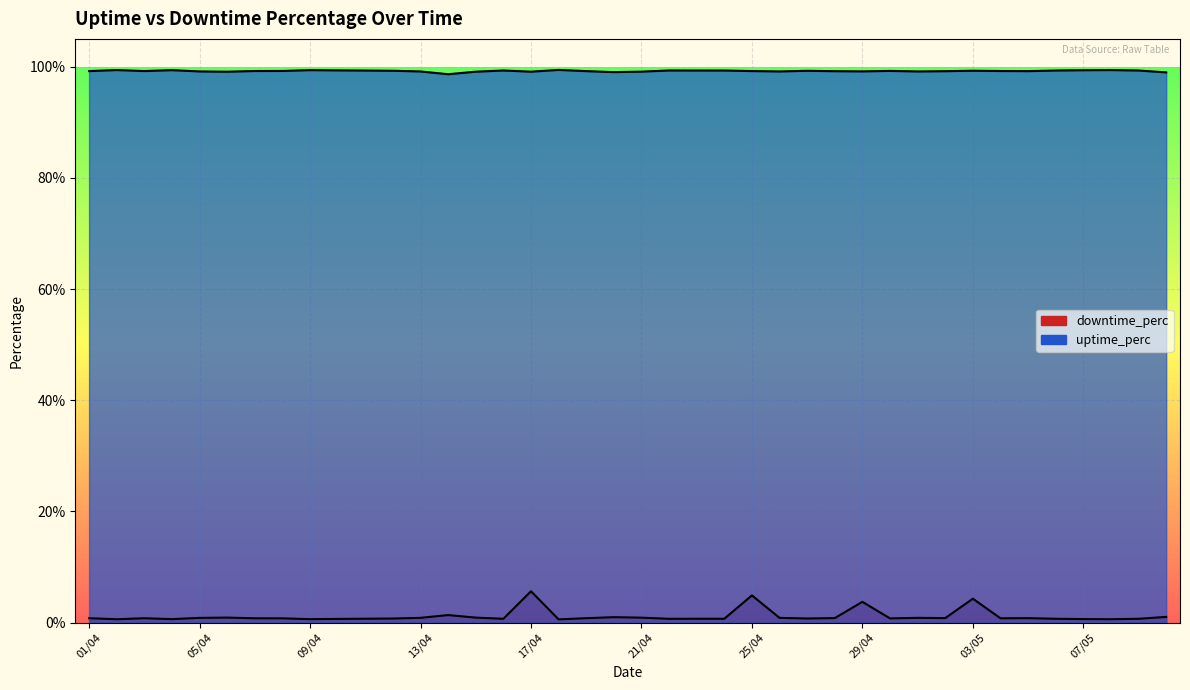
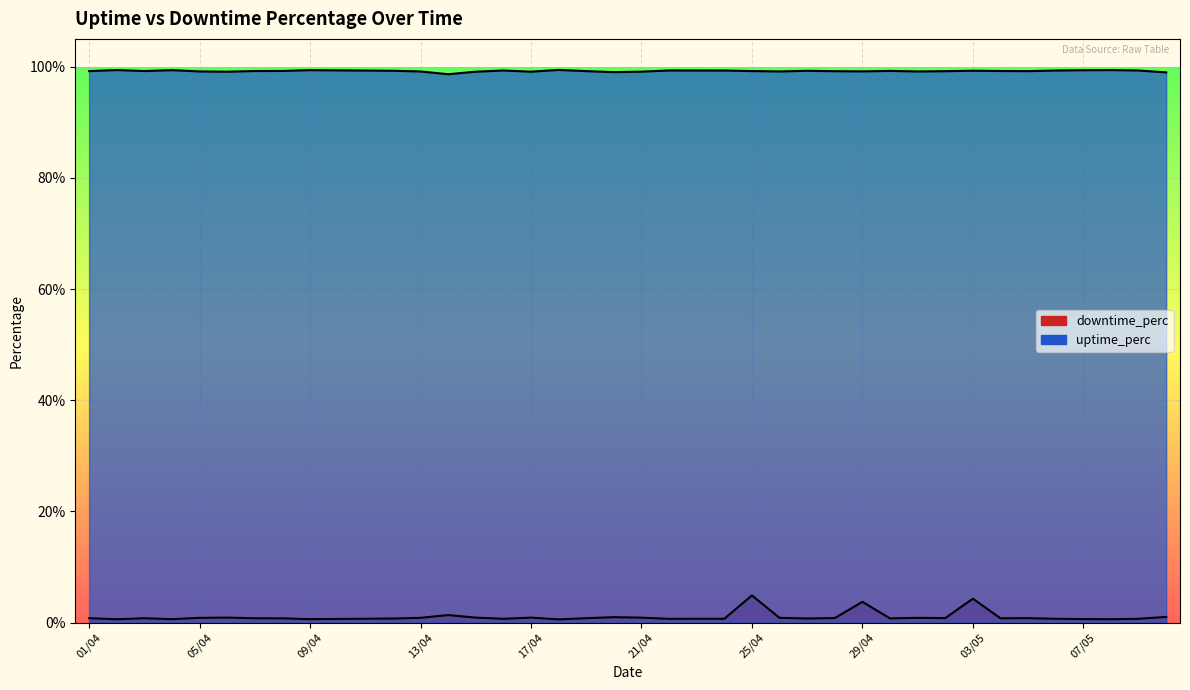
downtime_perc, 17/04: 6% -> 1%
